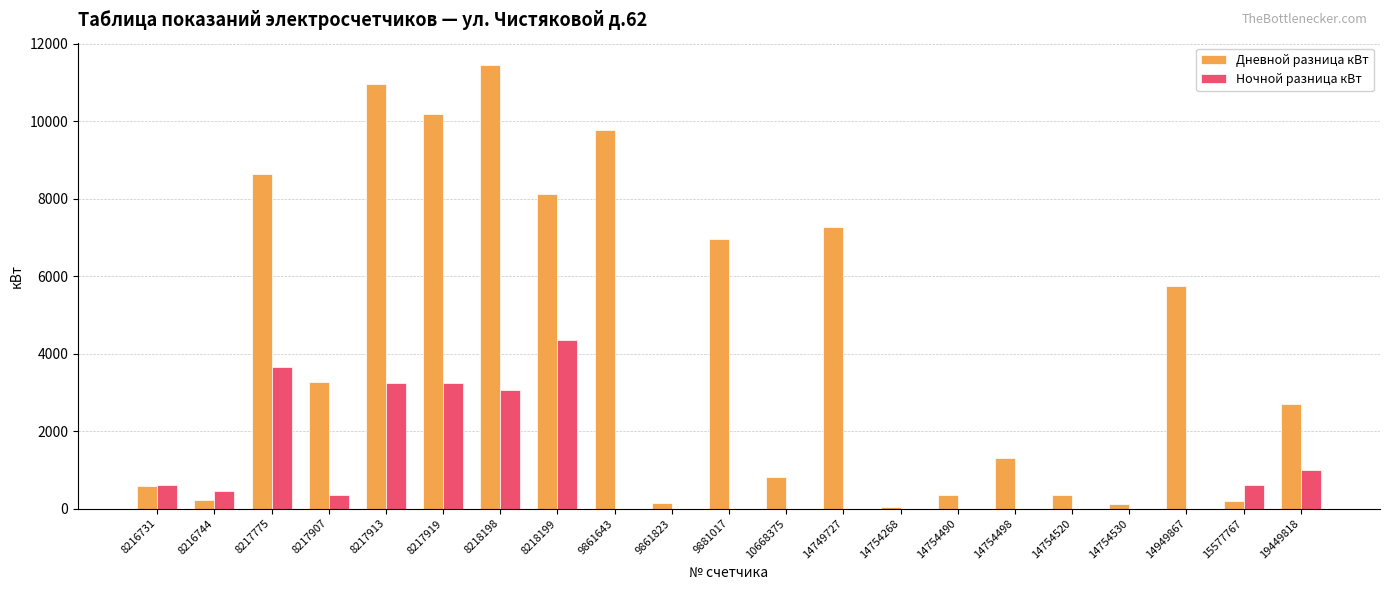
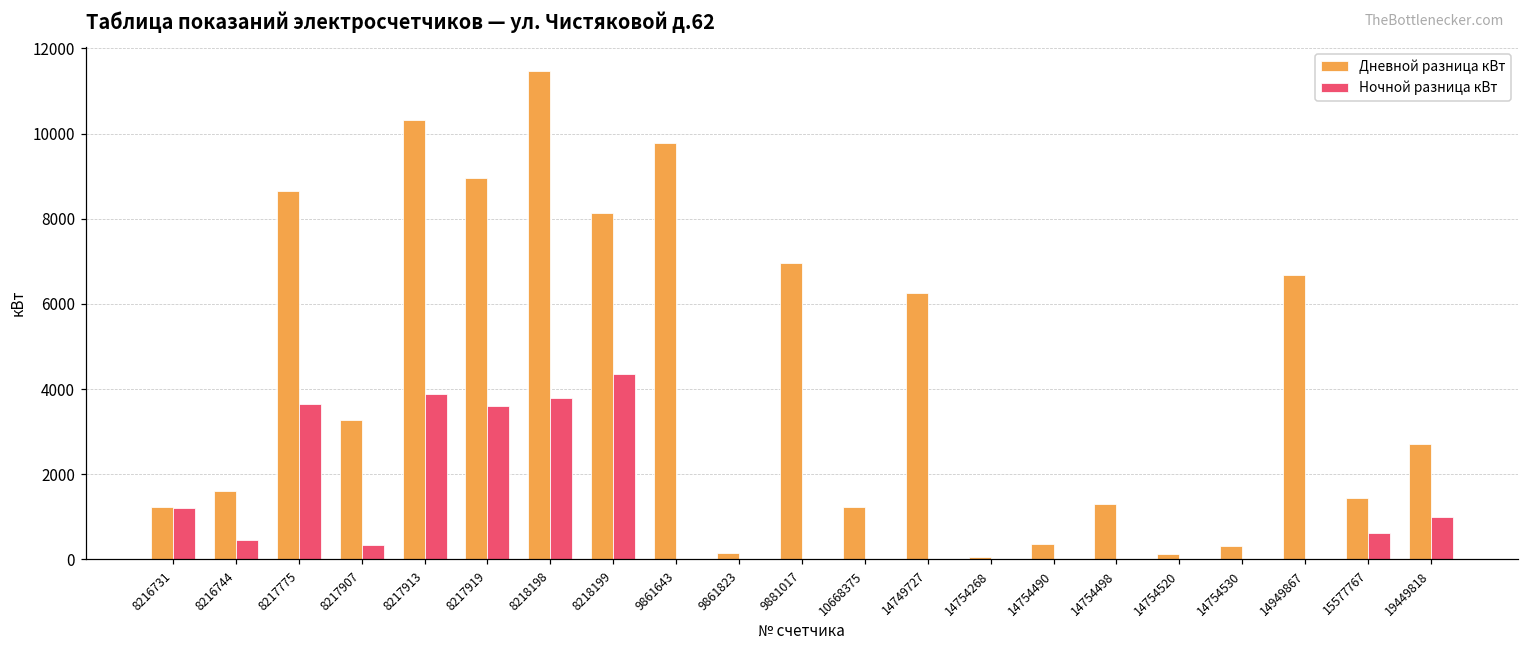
Дневной разница кВт, 8216731: 600 -> 1200
Ночной разница кВт, 8216731: 600 -> 1200
Дневной разница кВт, 8216744: 200 -> 1600
Дневной разница кВт, 8217913: 11000 -> 10300
Ночной разница кВт, 8217913: 3200 -> 3900
Дневной разница кВт, 8217919: 10200 -> 9000
Ночной разница кВт, 8217919: 3200 -> 3600
Ночной разница кВт, 8218198: 3100 -> 3800
Дневной разница кВт, 10668375: 800 -> 1200
Дневной разница кВт, 14749727: 7300 -> 6300
Дневной разница кВт, 14754520: 400 -> 100
Дневной разница кВт, 14754530: 100 -> 300
Дневной разница кВт, 14949867: 5700 -> 6700
Дневной разница кВт, 15577767: 200 -> 1400
